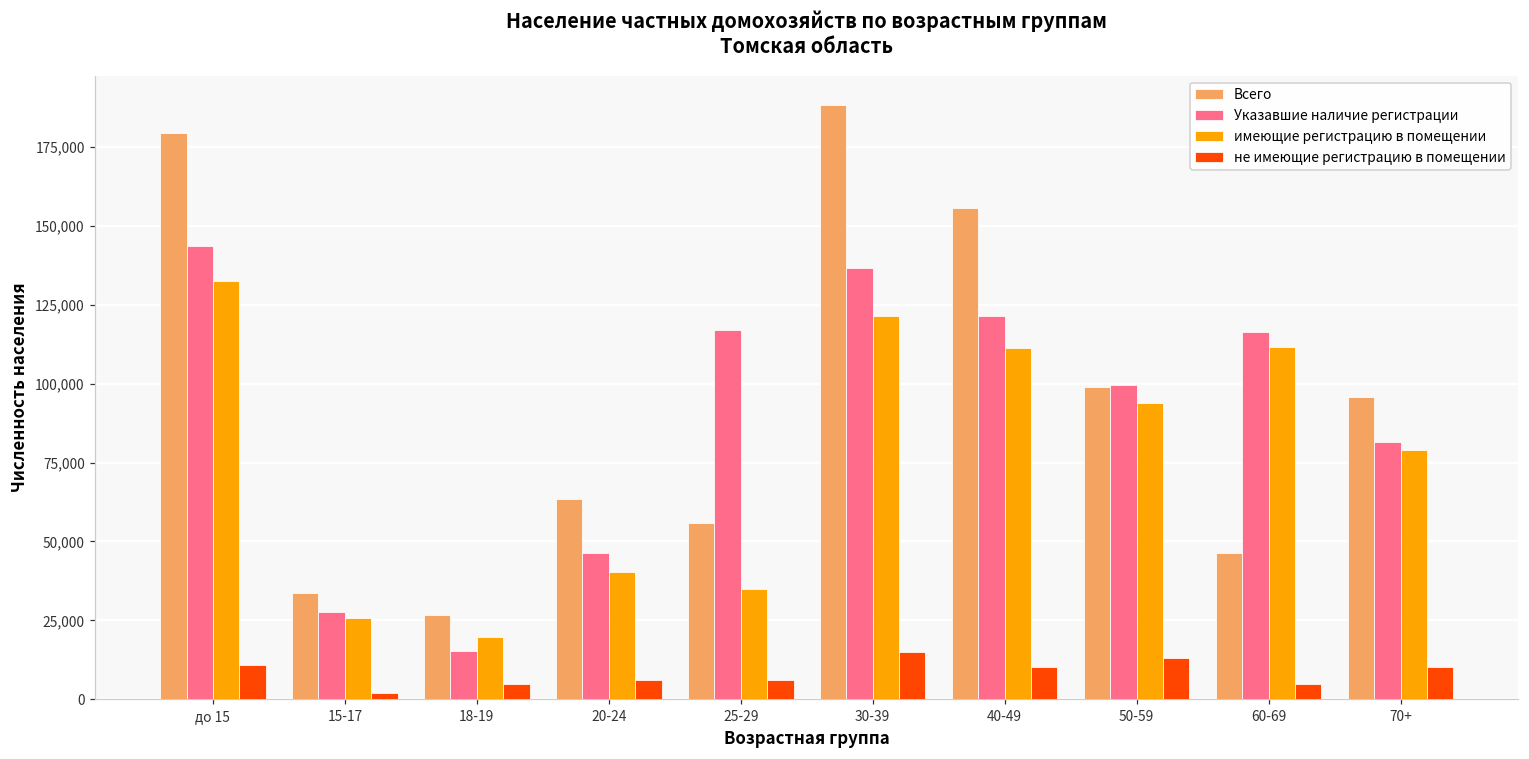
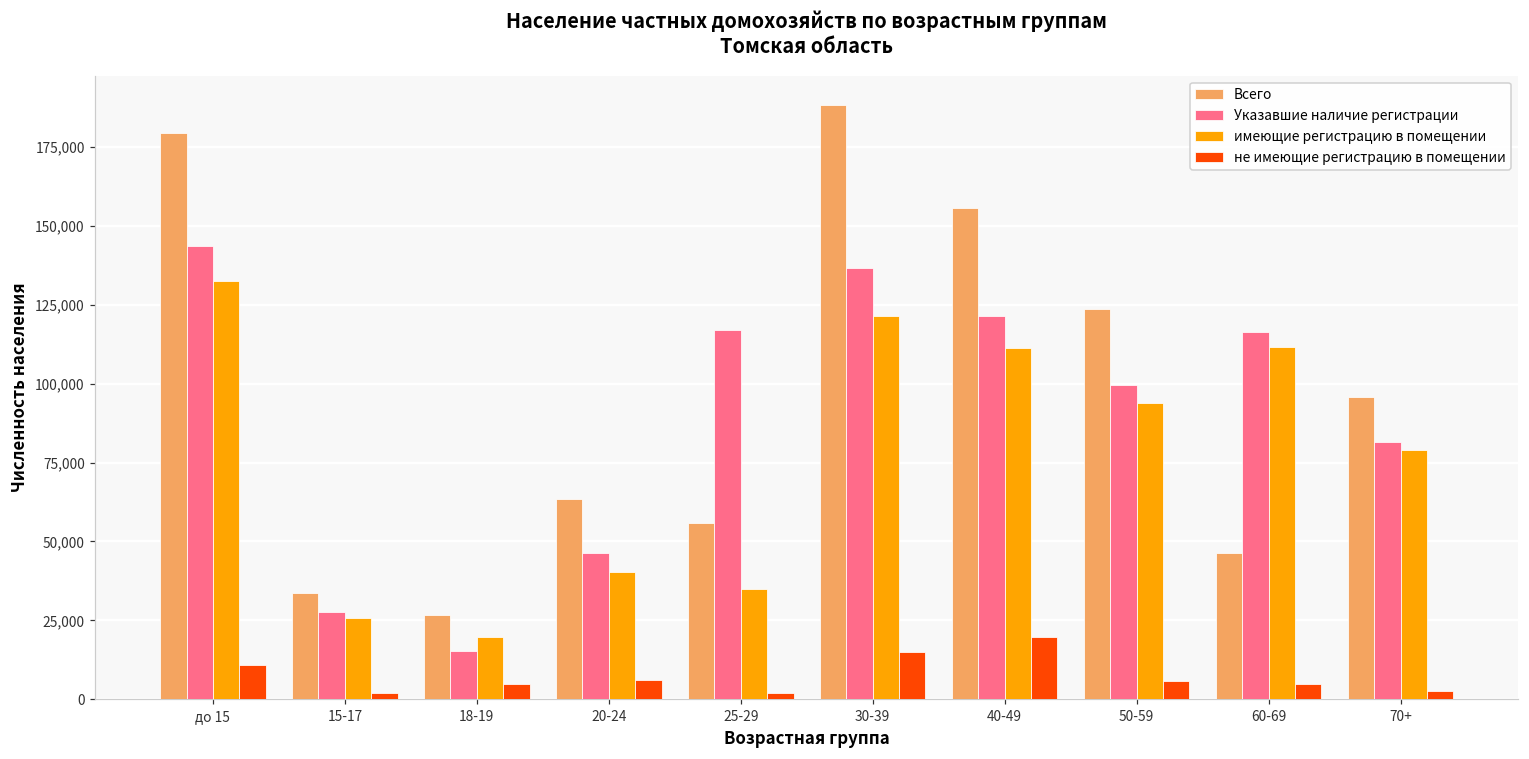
не имеющие регистрацию в помещении, 25-29: 6,000 -> 2,000
не имеющие регистрацию в помещении, 40-49: 10,000 -> 20,000
Всего, 50-59: 99,000 -> 124,000
не имеющие регистрацию в помещении, 50-59: 13,000 -> 6,000
не имеющие регистрацию в помещении, 70+: 10,000 -> 2,000
